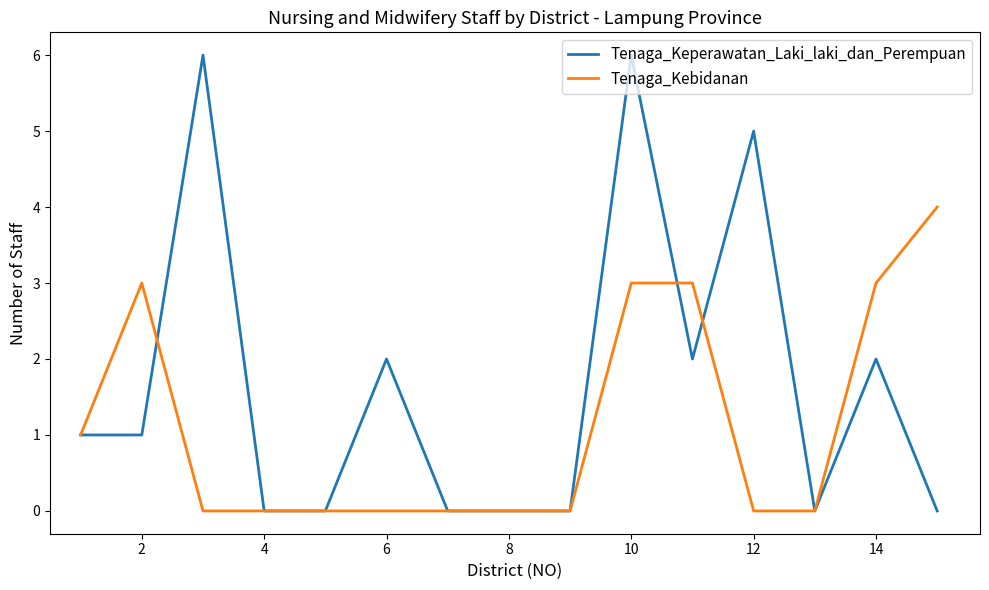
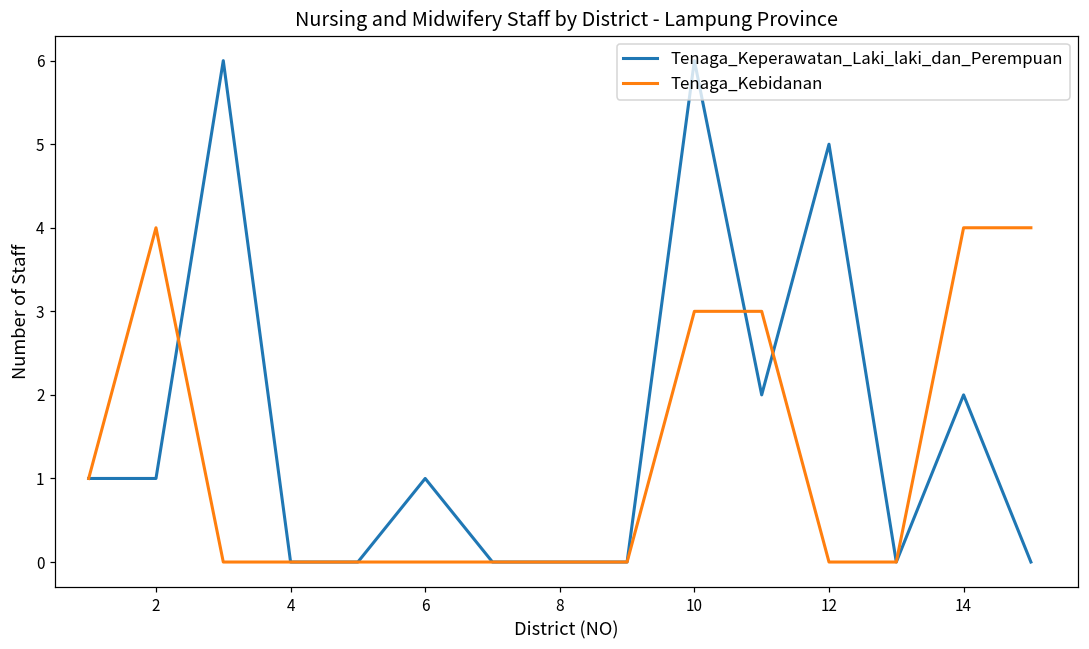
Tenaga_Kebidanan, 2: 3 -> 4
Tenaga_Keperawatan_Laki_laki_dan_Perempuan, 6: 2 -> 1
Tenaga_Kebidanan, 14: 3 -> 4
